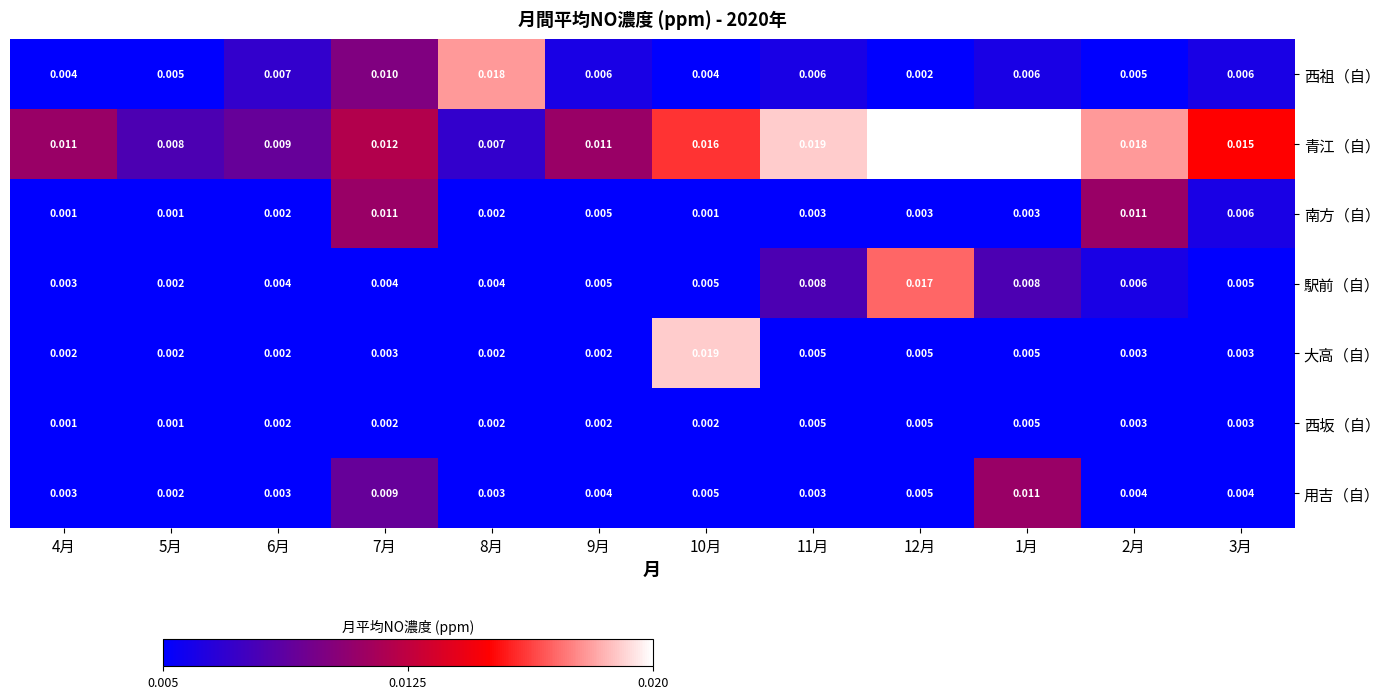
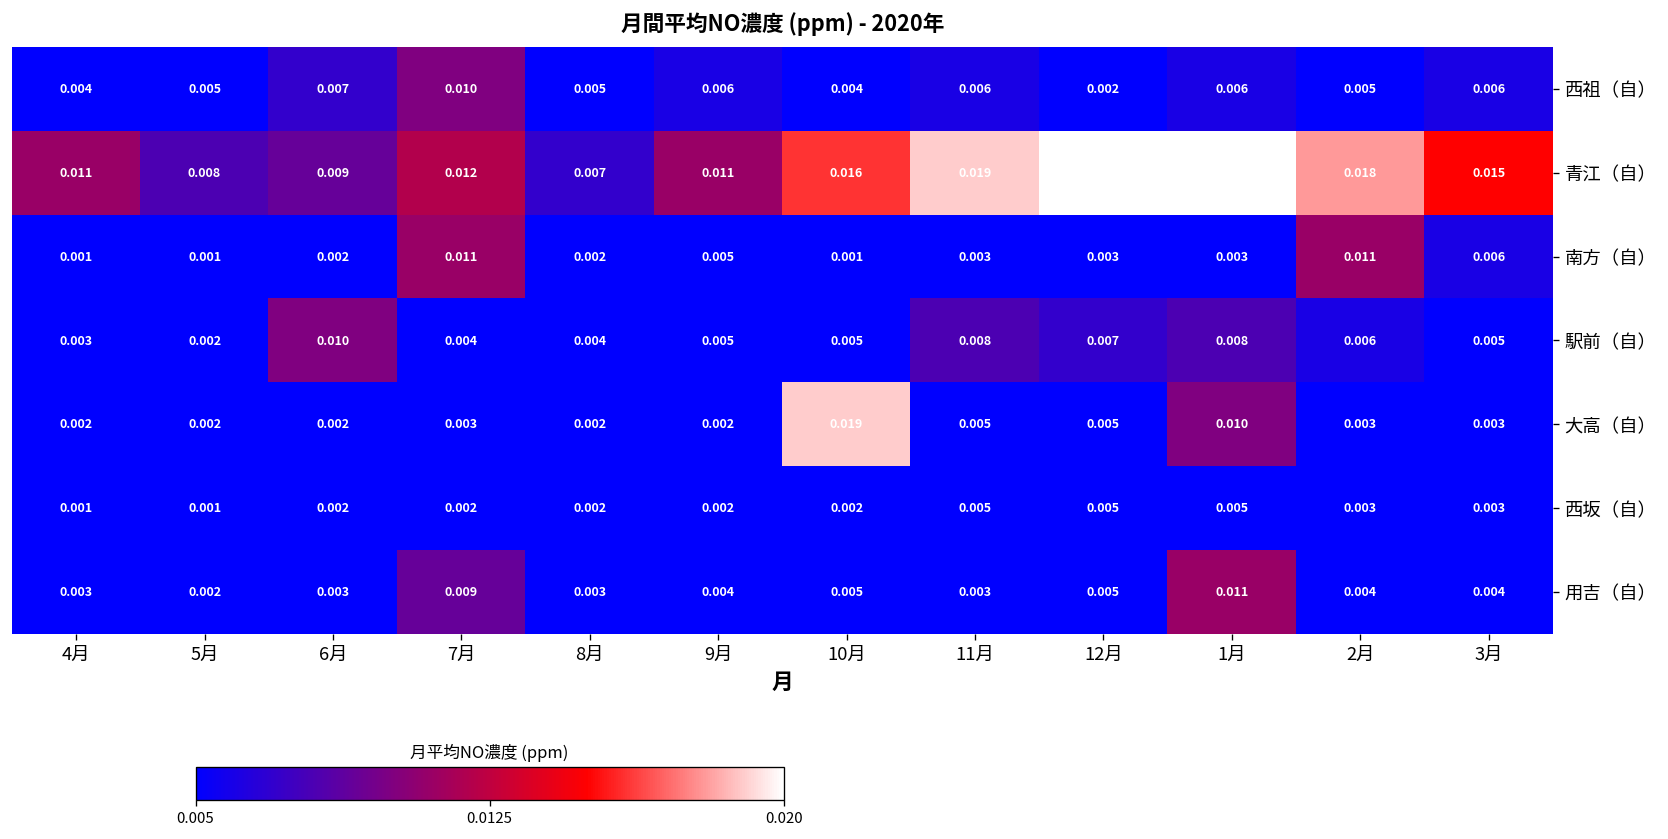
西祖（自）, 8月: 0.018 -> 0.005
駅前（自）, 6月: 0.004 -> 0.010
駅前（自）, 12月: 0.017 -> 0.007
大高（自）, 1月: 0.005 -> 0.010
